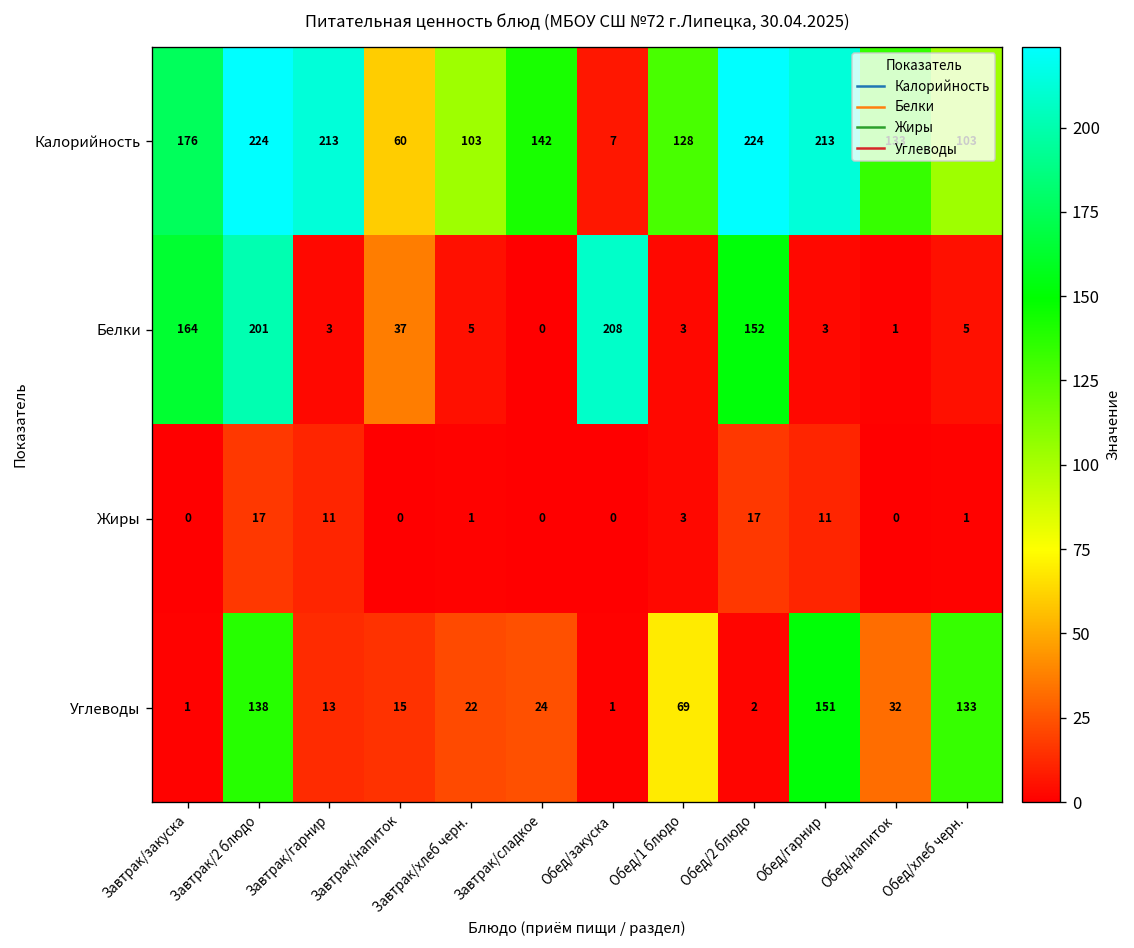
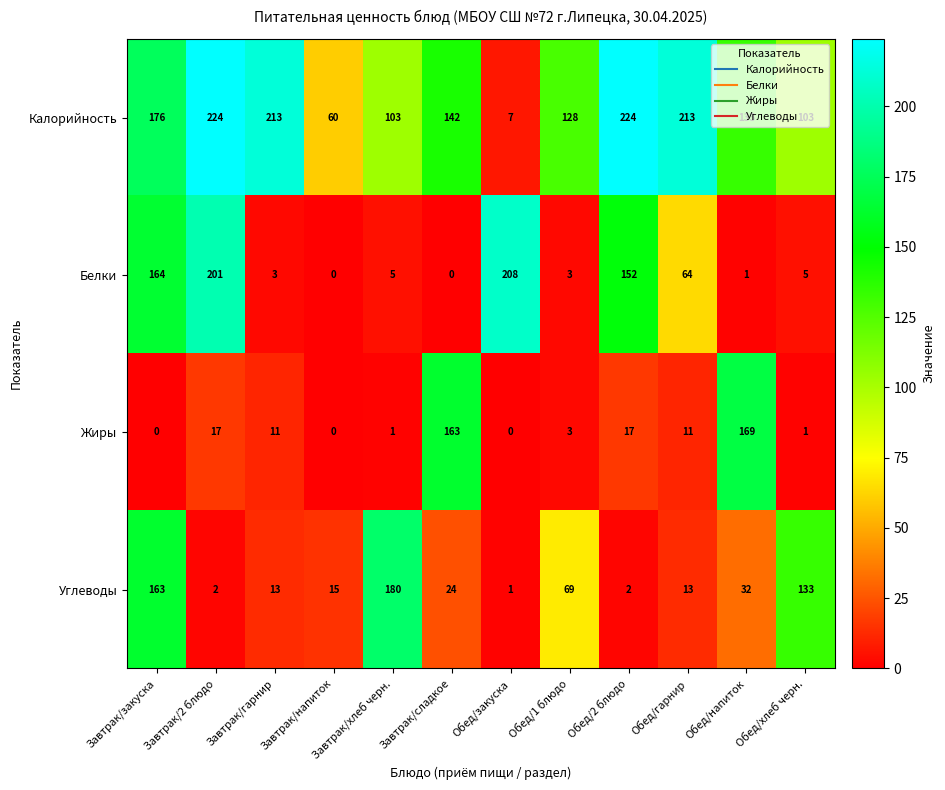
Белки, Завтрак/напиток: 37 -> 0
Белки, Обед/гарнир: 3 -> 64
Жиры, Завтрак/сладкое: 0 -> 163
Жиры, Обед/напиток: 0 -> 169
Углеводы, Завтрак/закуска: 1 -> 163
Углеводы, Завтрак/2 блюдо: 138 -> 2
Углеводы, Завтрак/хлеб черн.: 22 -> 180
Углеводы, Обед/гарнир: 151 -> 13
